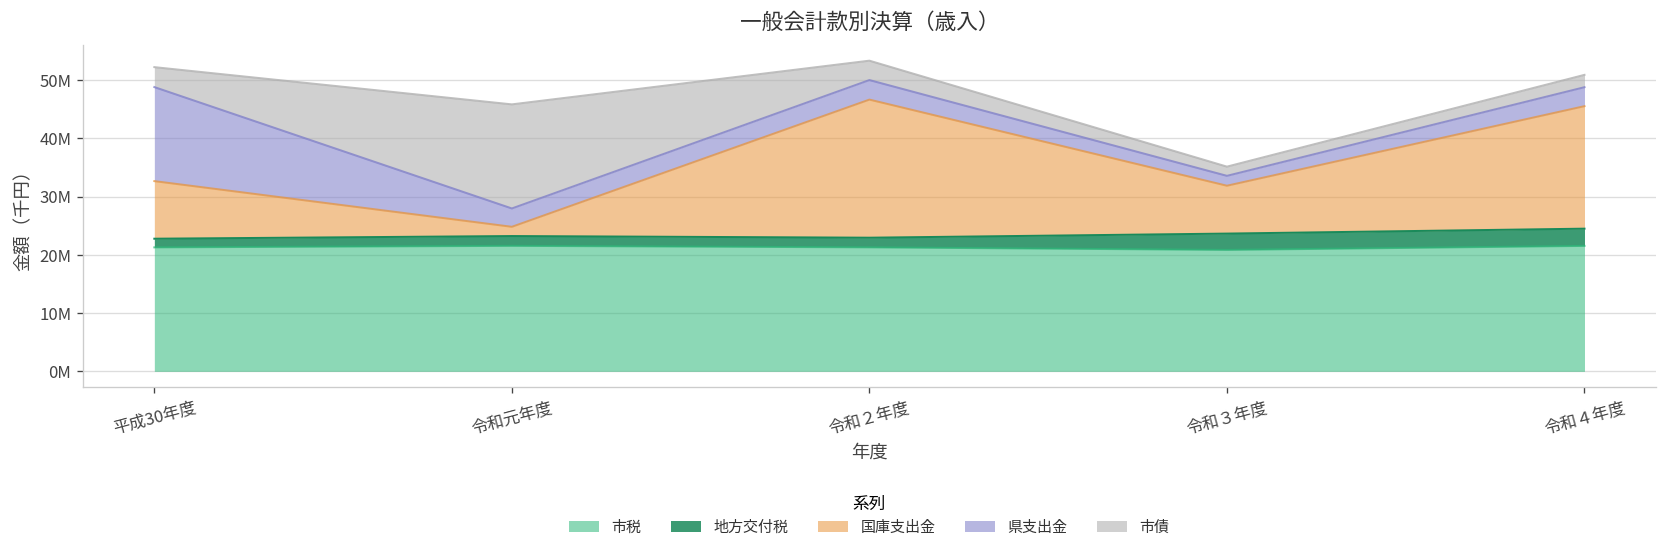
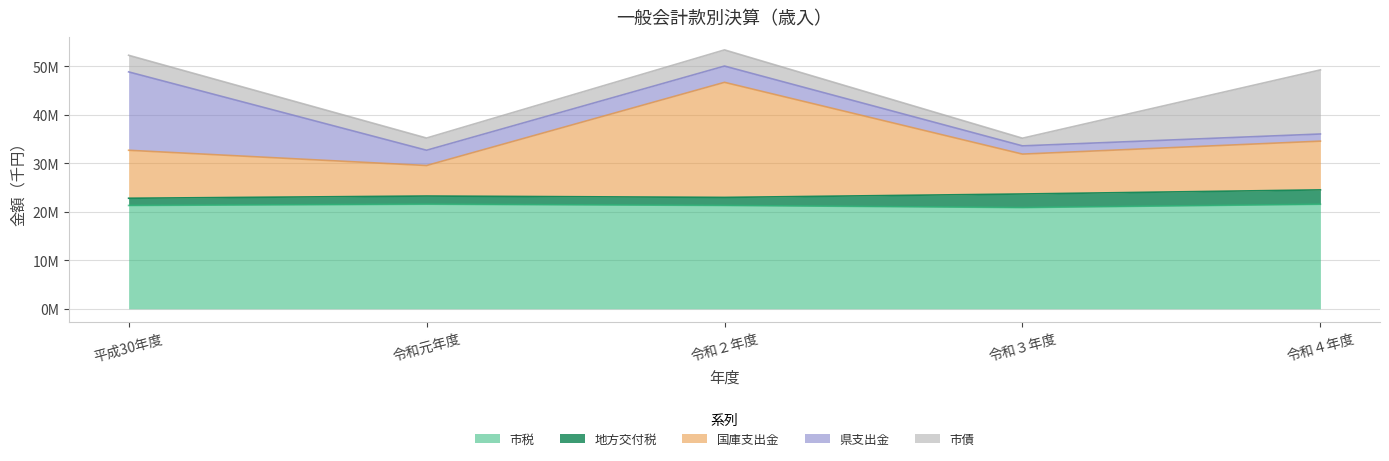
国庫支出金, 令和元年度: 2000000 -> 6000000
市債, 令和元年度: 18000000 -> 3000000
国庫支出金, 令和４年度: 21000000 -> 10000000
県支出金, 令和４年度: 3000000 -> 1000000
市債, 令和４年度: 2000000 -> 13000000
